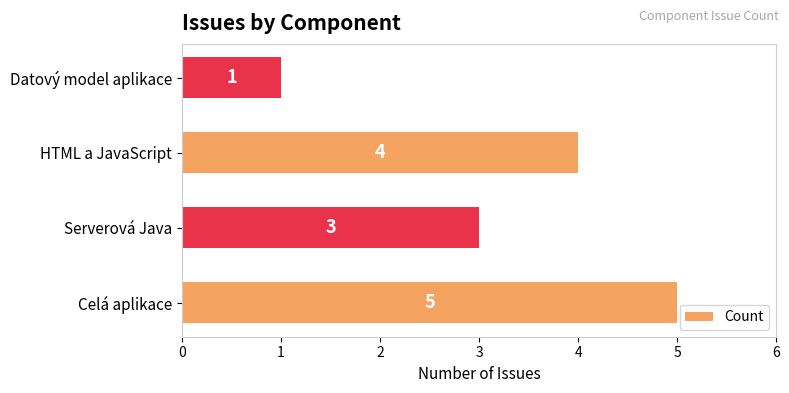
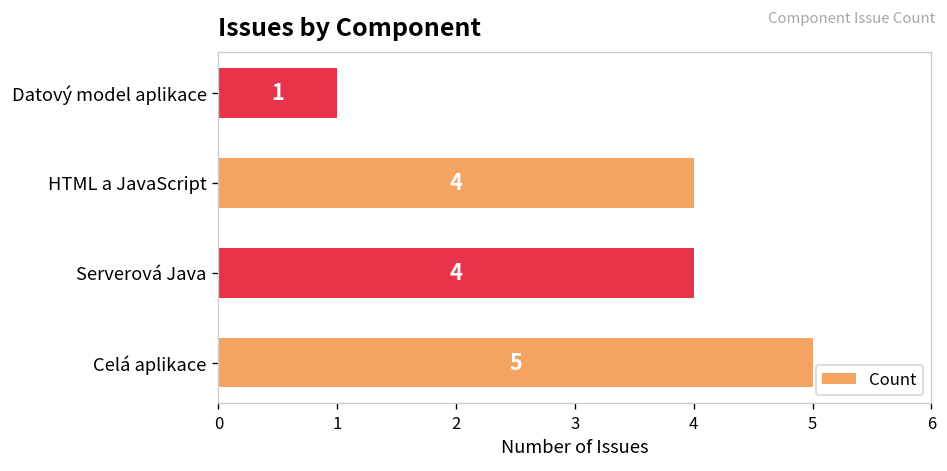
Serverová Java: 3 -> 4
